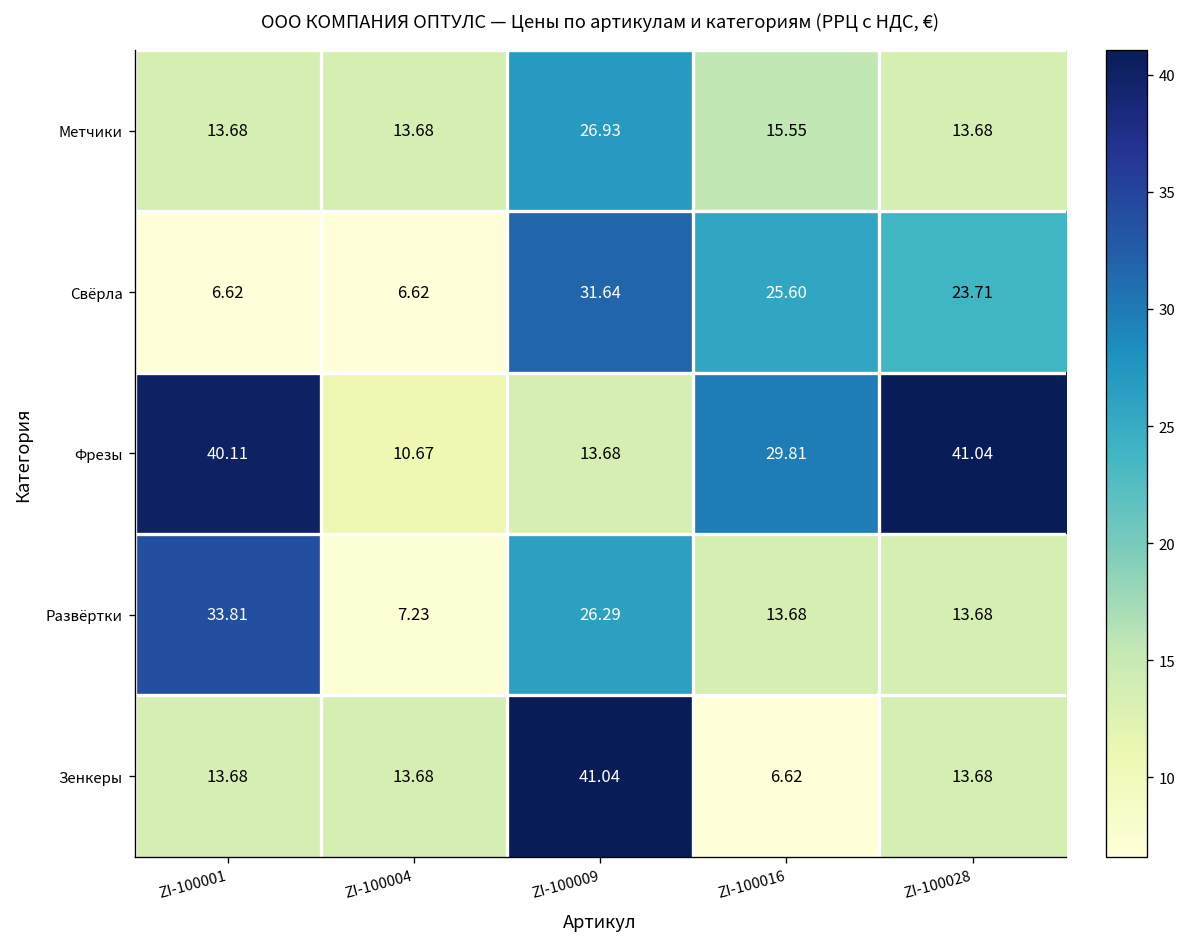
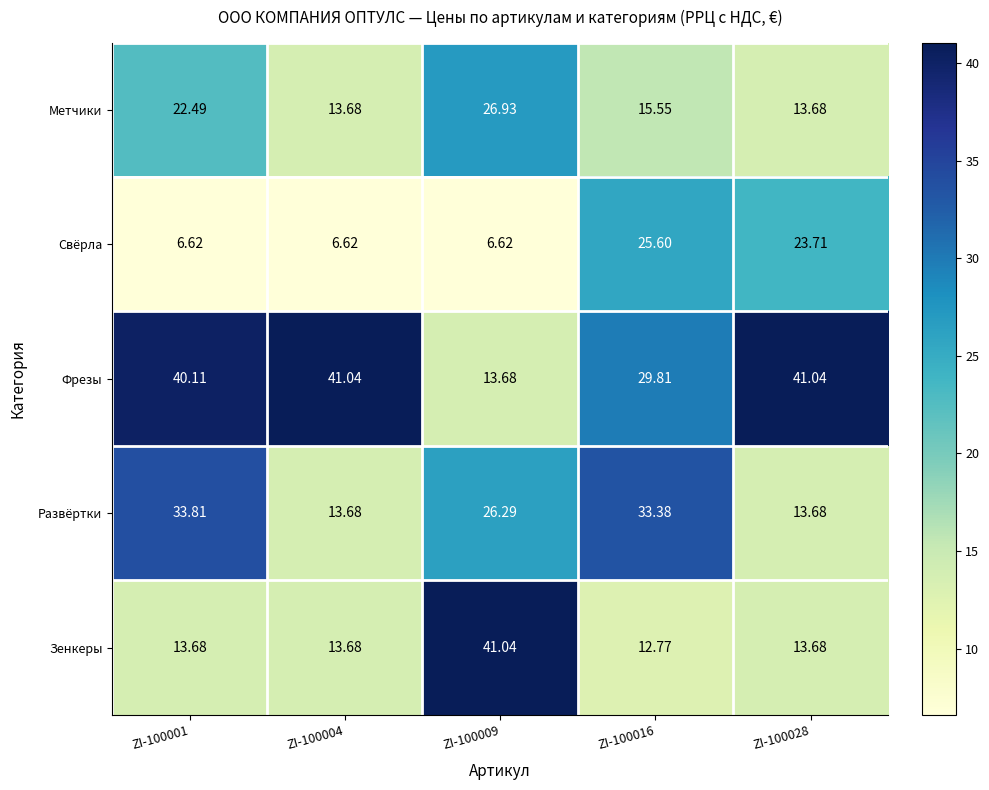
Метчики, ZI-100001: 13.68 -> 22.49
Свёрла, ZI-100009: 31.64 -> 6.62
Фрезы, ZI-100004: 10.67 -> 41.04
Развёртки, ZI-100004: 7.23 -> 13.68
Развёртки, ZI-100016: 13.68 -> 33.38
Зенкеры, ZI-100016: 6.62 -> 12.77
